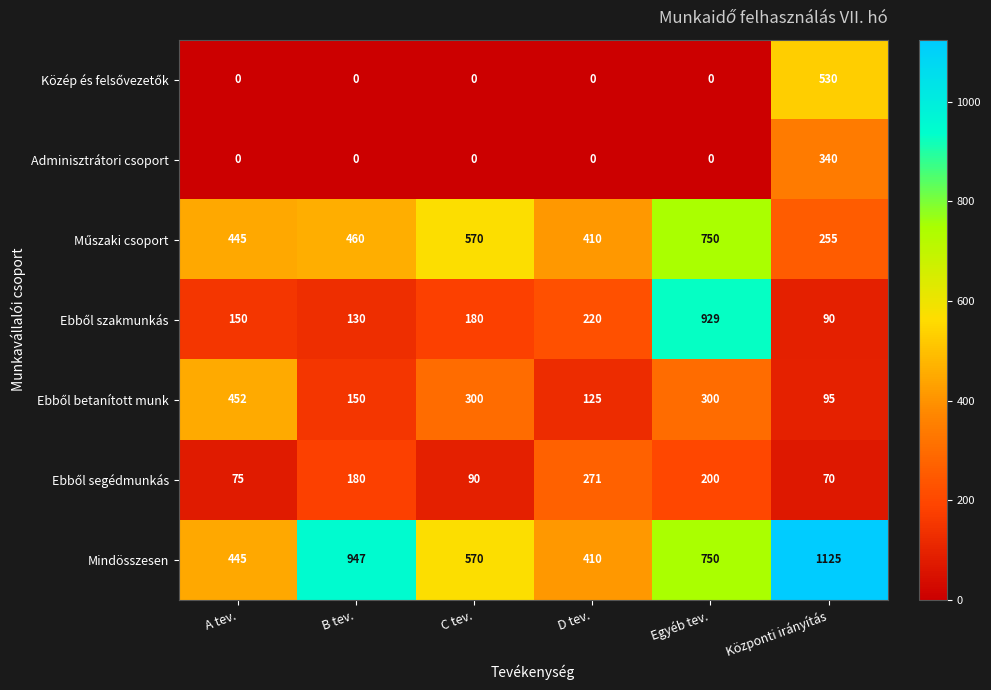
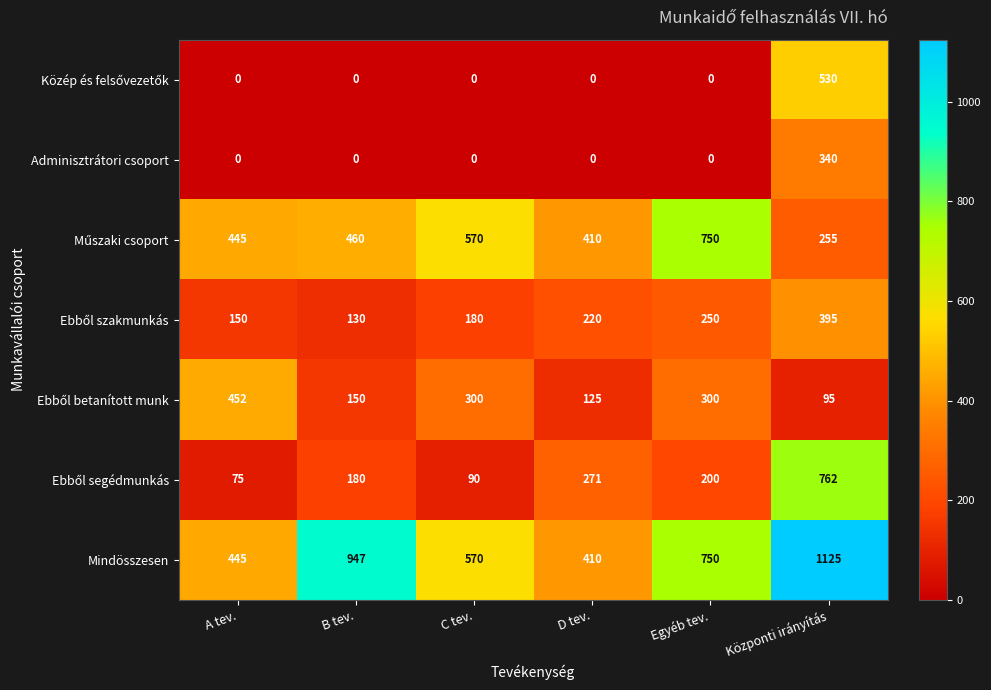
Ebből szakmunkás, Egyéb tev.: 929 -> 250
Ebből szakmunkás, Központi irányítás: 90 -> 395
Ebből segédmunkás, Központi irányítás: 70 -> 762
